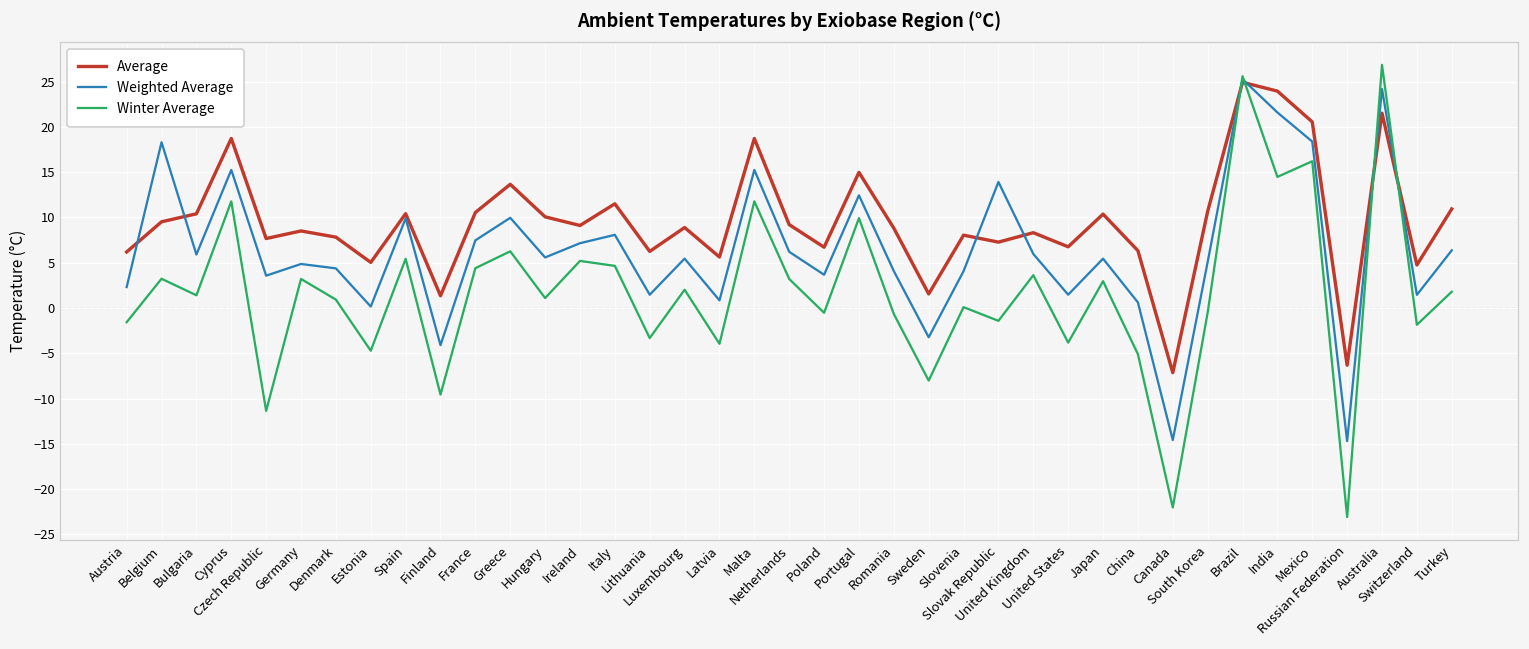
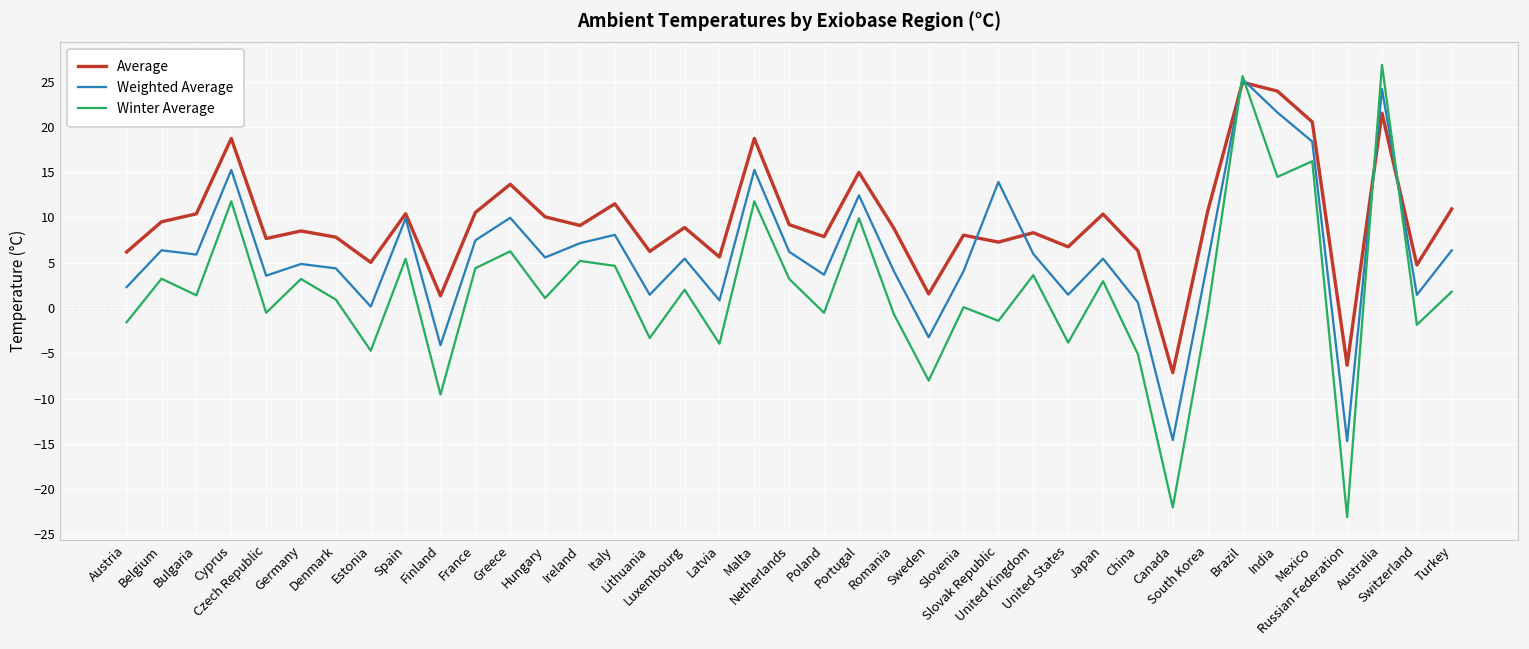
Weighted Average, Belgium: 18 -> 6
Winter Average, Czech Republic: -11 -> -1
Average, Poland: 7 -> 8
